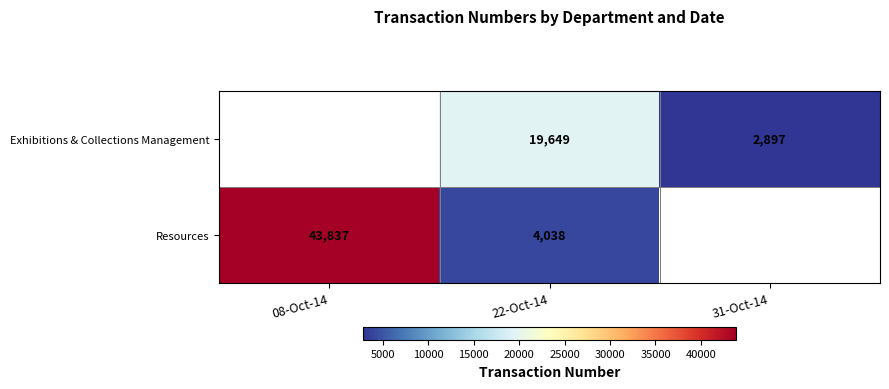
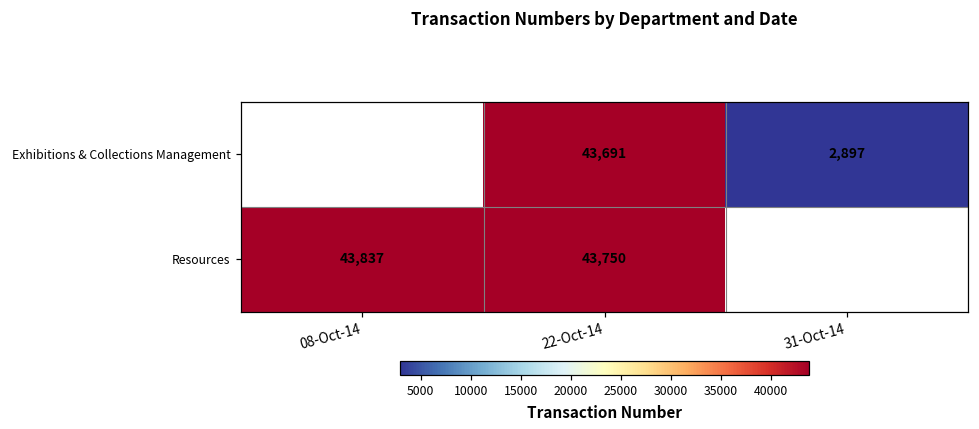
Exhibitions & Collections Management, 22-Oct-14: 19,649 -> 43,691
Resources, 22-Oct-14: 4,038 -> 43,750
